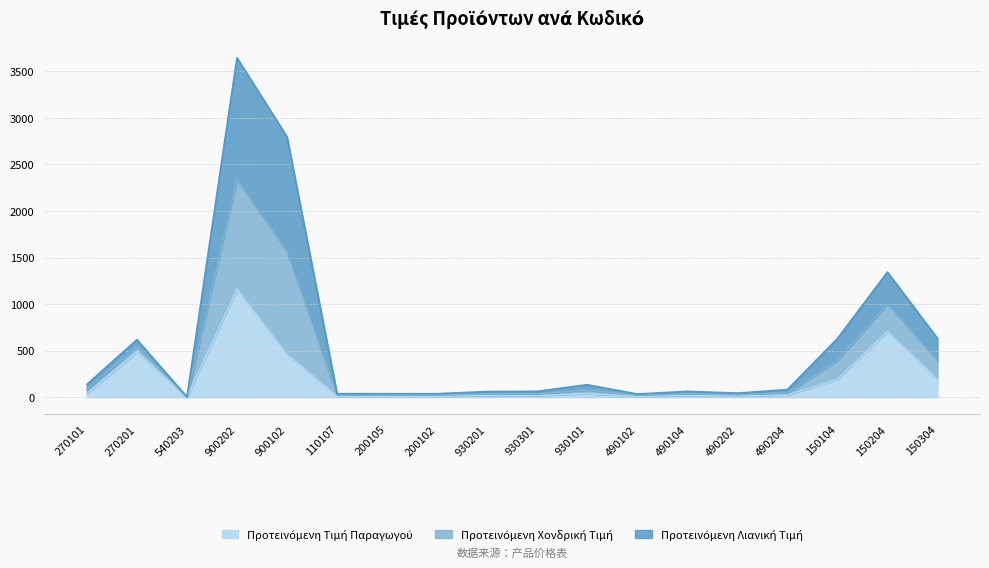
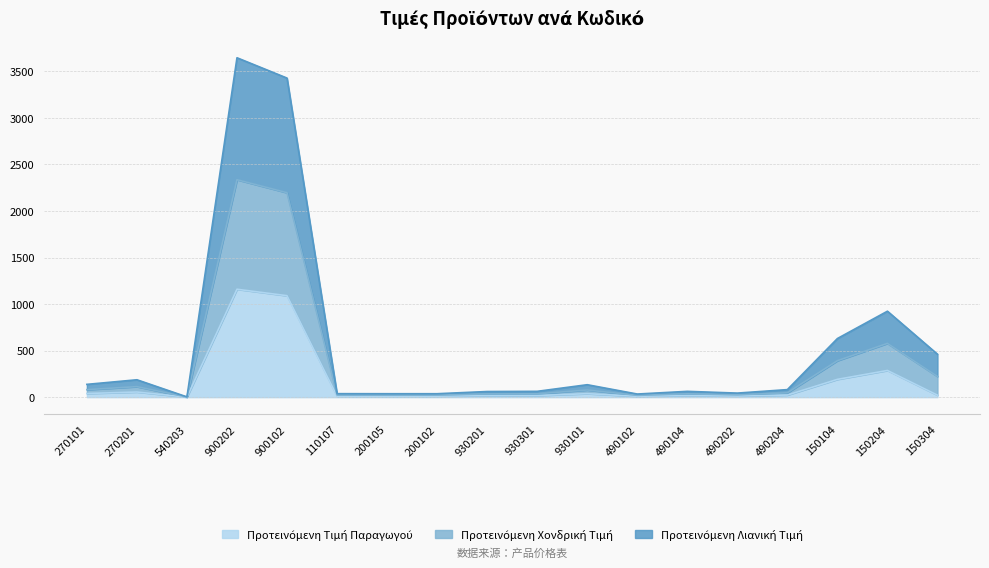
Προτεινόμενη Τιμή Παραγωγού, 270201: 500 -> 100
Προτεινόμενη Τιμή Παραγωγού, 900102: 500 -> 1100
Προτεινόμενη Τιμή Παραγωγού, 150204: 700 -> 300
Προτεινόμενη Τιμή Παραγωγού, 150304: 200 -> 0
